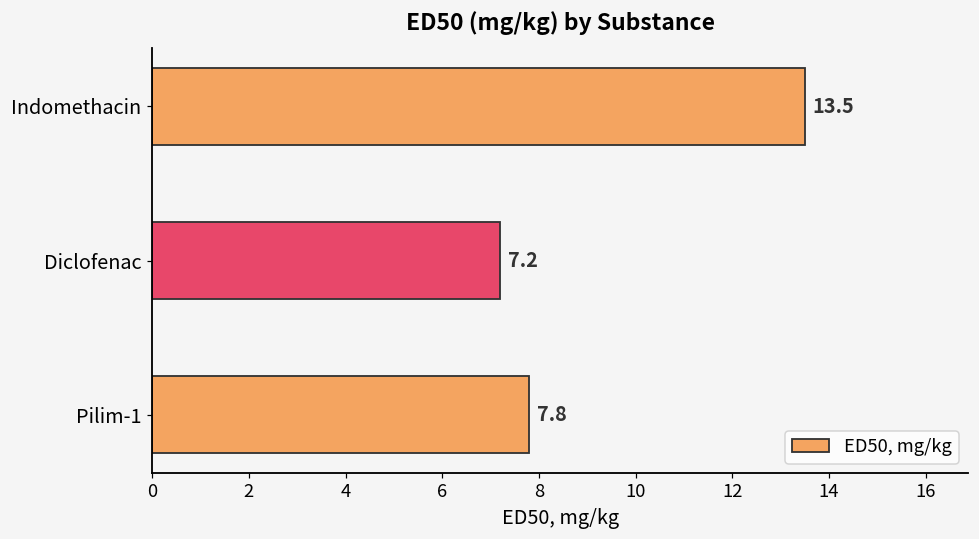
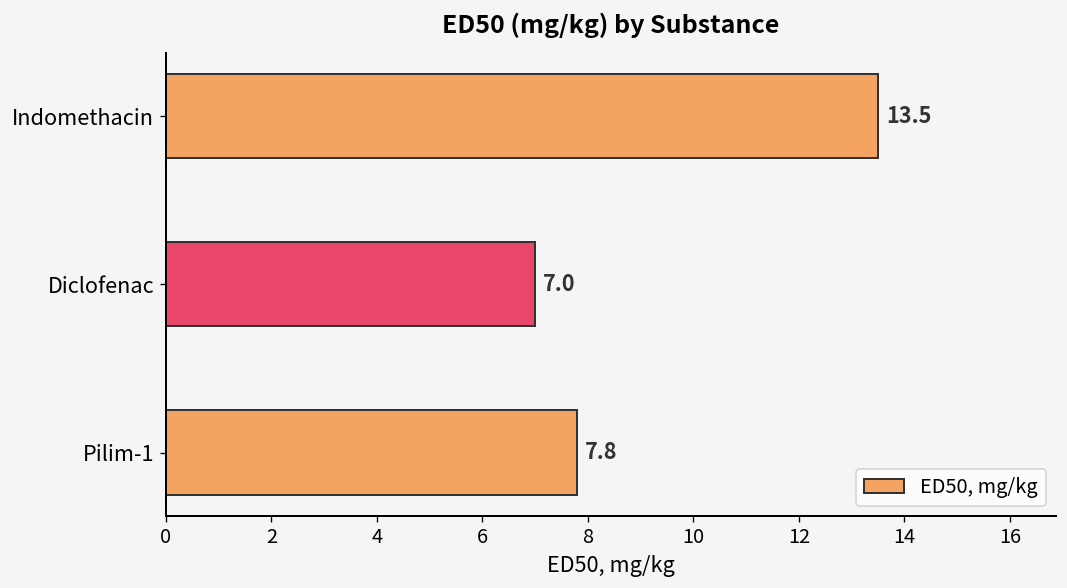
Diclofenac: 7.2 -> 7.0
